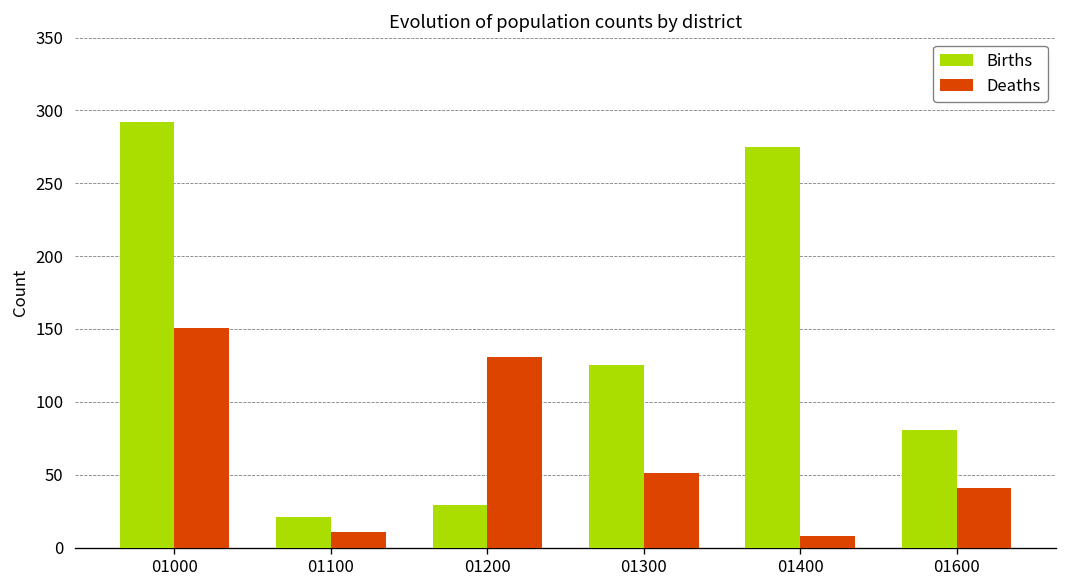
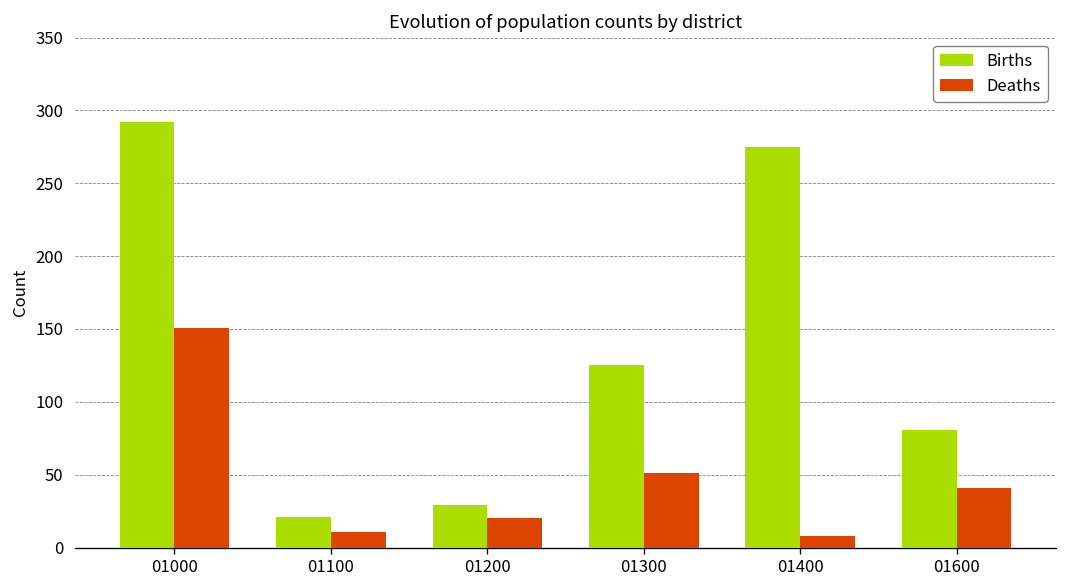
Deaths, 01200: 131 -> 20
